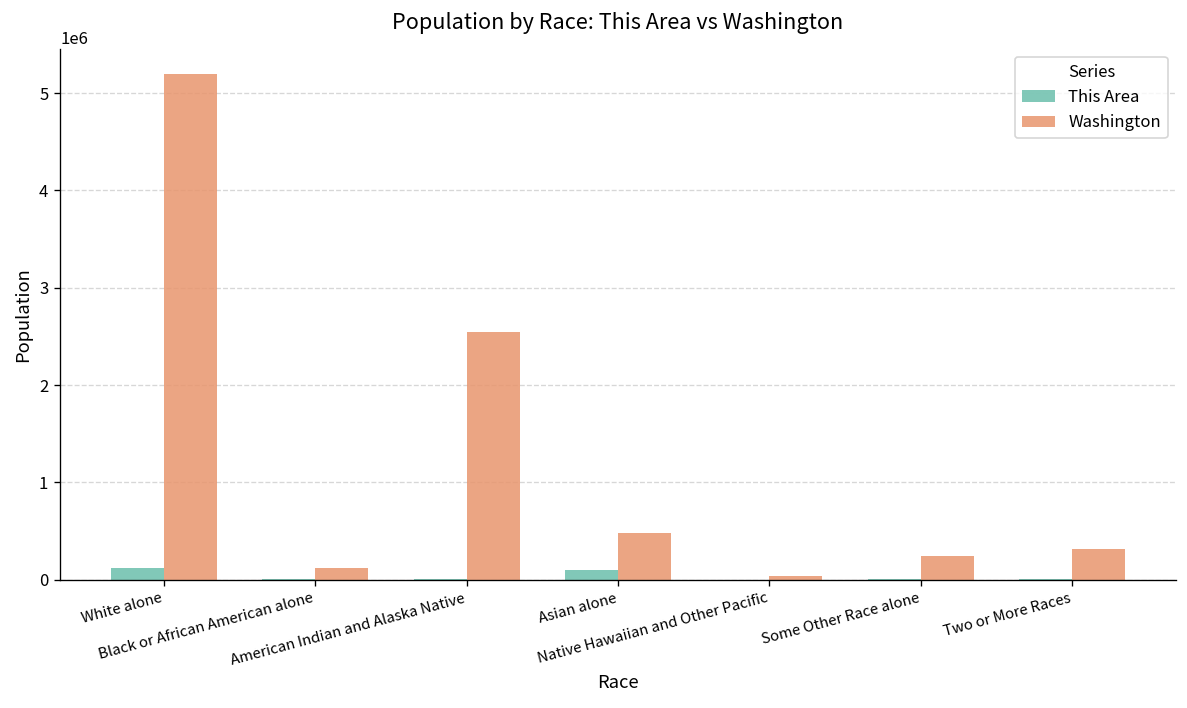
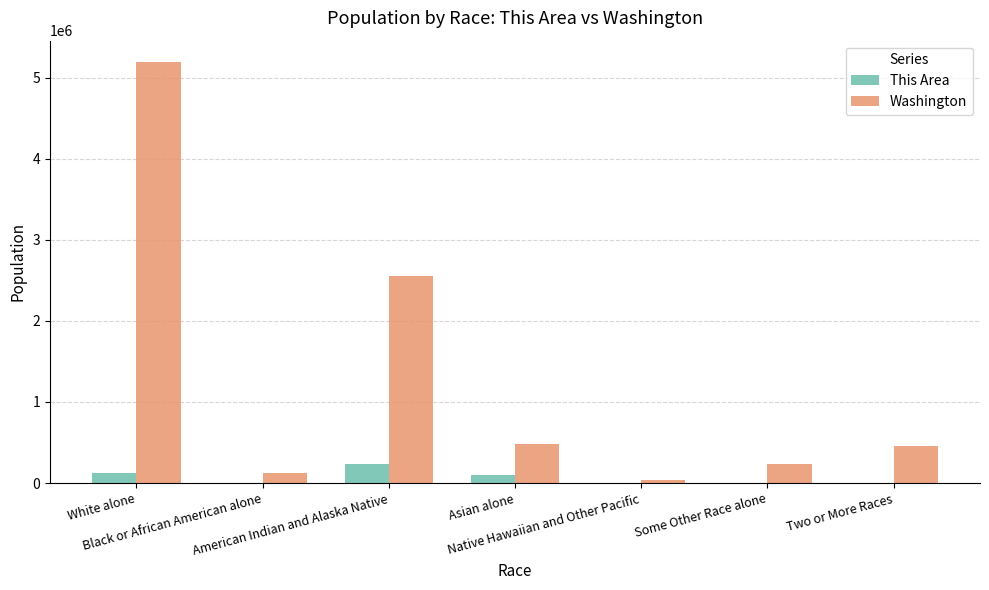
This Area, American Indian and Alaska Native: 0 -> 200000
Washington, Two or More Races: 300000 -> 500000
